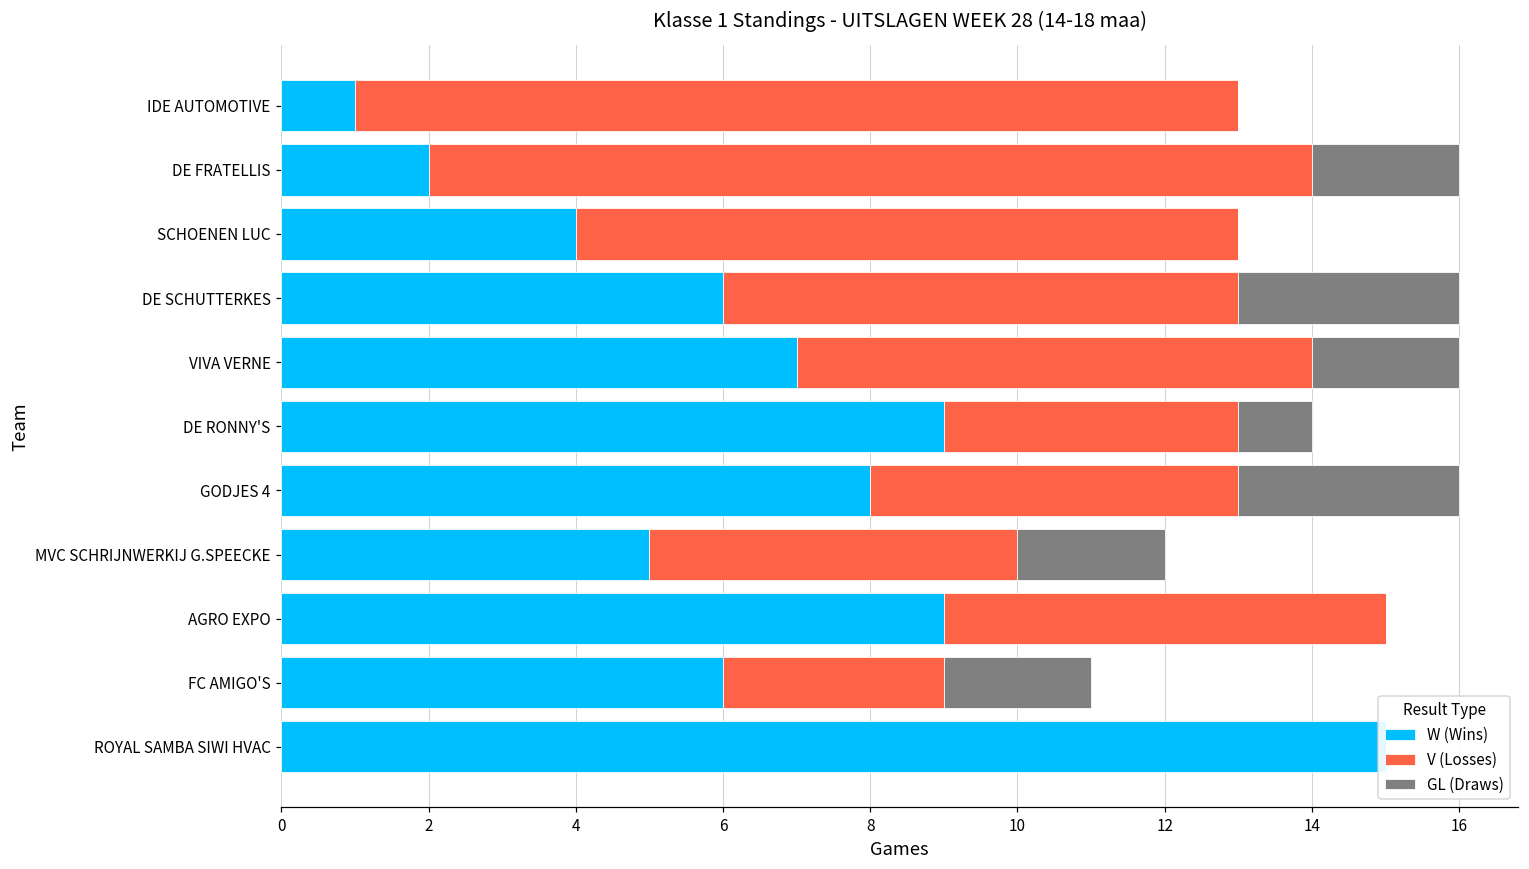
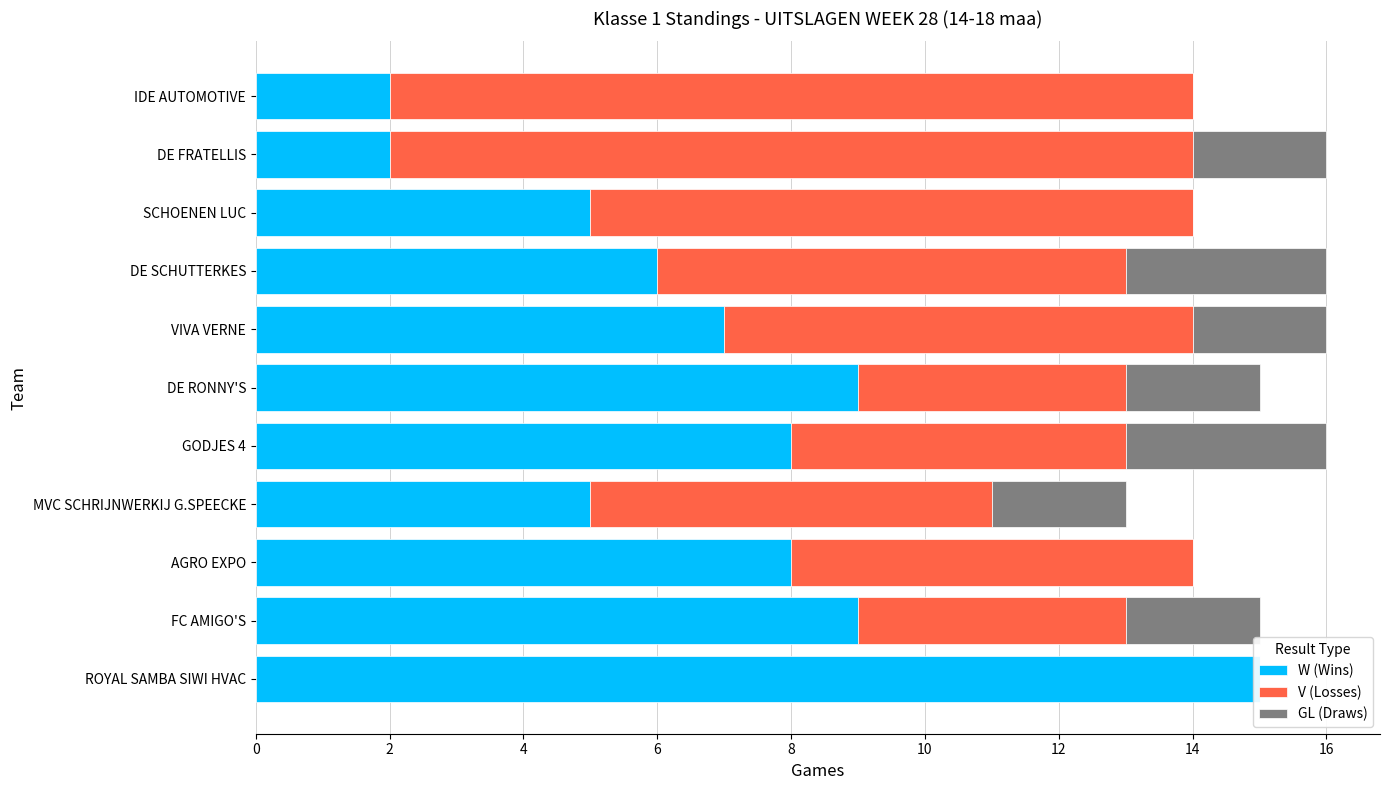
W (Wins), IDE AUTOMOTIVE: 1 -> 2
W (Wins), SCHOENEN LUC: 4 -> 5
GL (Draws), DE RONNY'S: 1 -> 2
V (Losses), MVC SCHRIJNWERKIJ G.SPEECKE: 5 -> 6
W (Wins), AGRO EXPO: 9 -> 8
W (Wins), FC AMIGO'S: 6 -> 9
V (Losses), FC AMIGO'S: 3 -> 4
